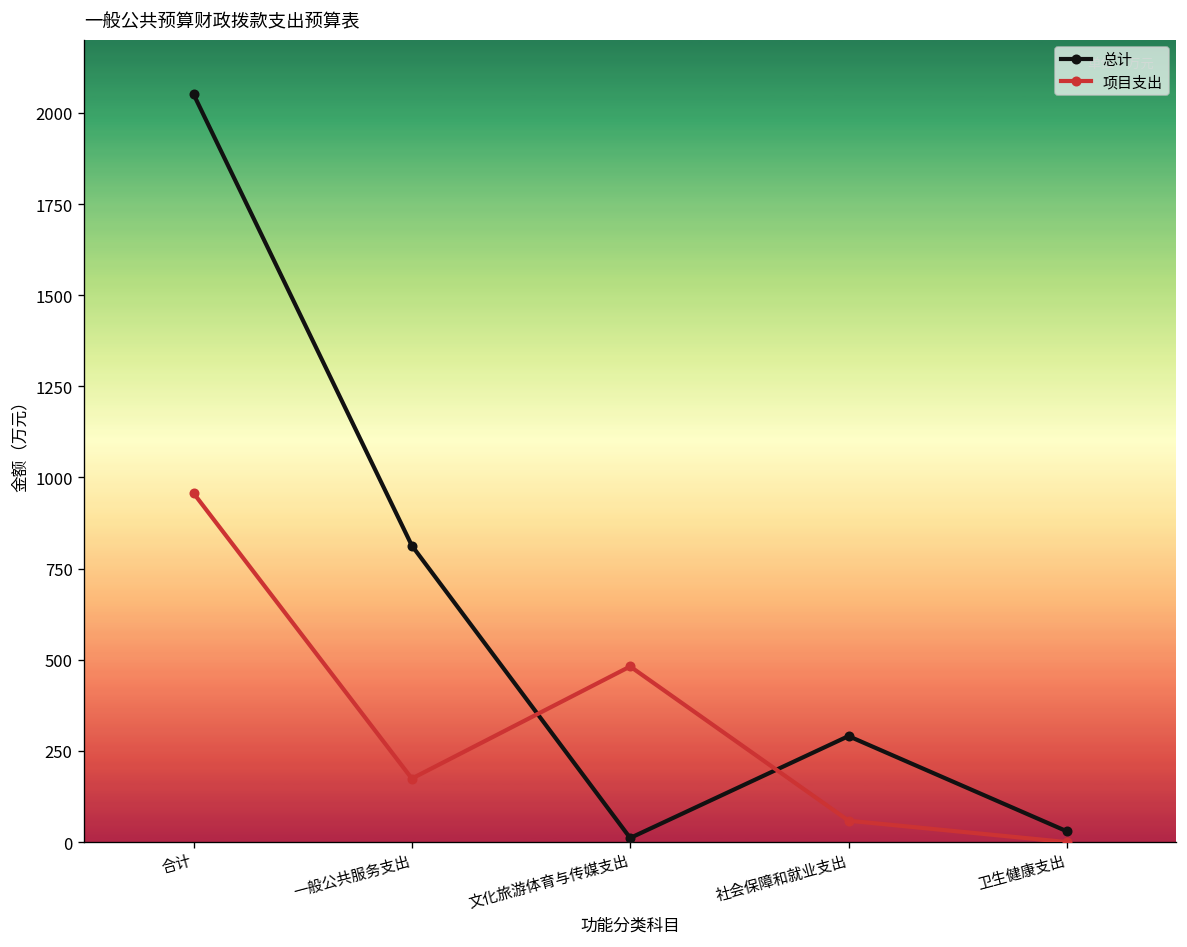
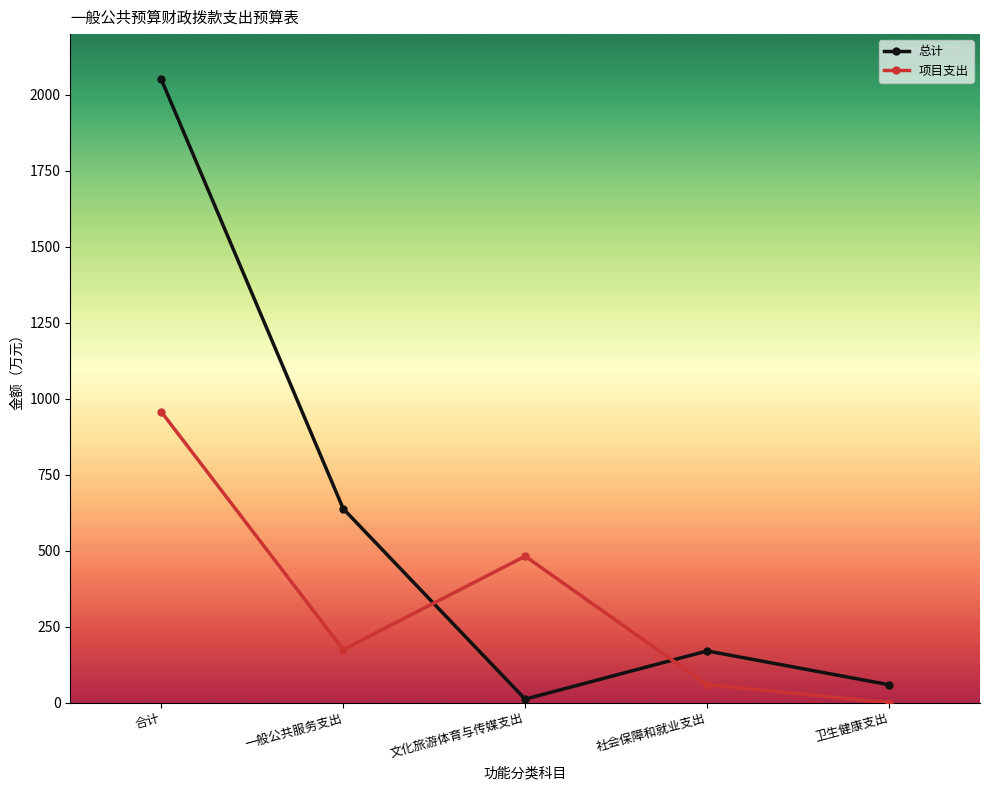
总计, 一般公共服务支出: 810 -> 640
总计, 社会保障和就业支出: 290 -> 170
总计, 卫生健康支出: 30 -> 60
